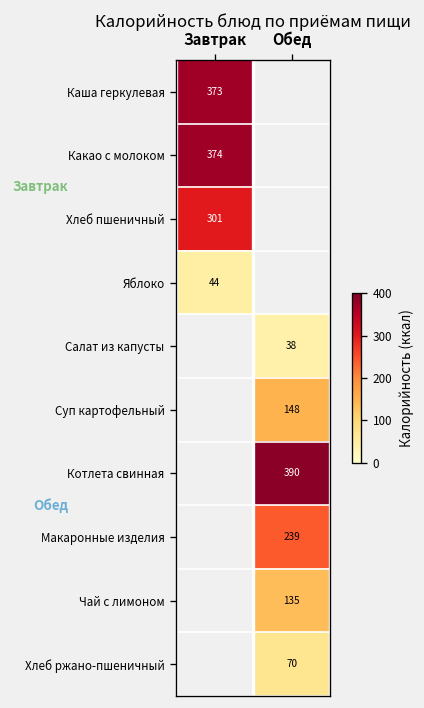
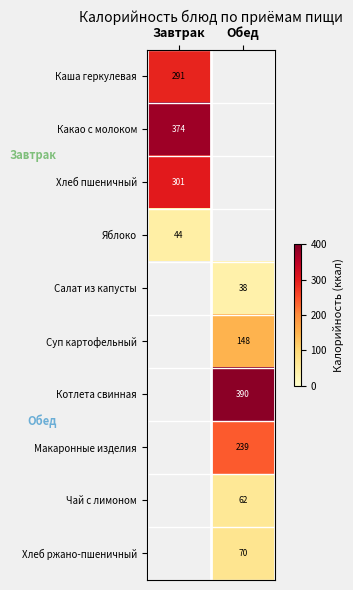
Каша геркулевая, Завтрак: 373 -> 291
Чай с лимоном, Обед: 135 -> 62
